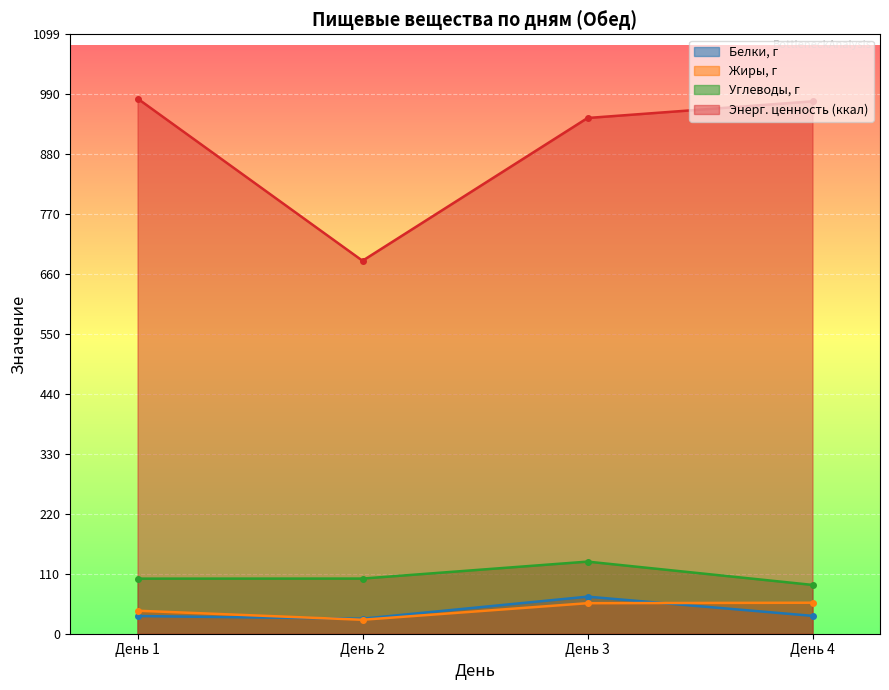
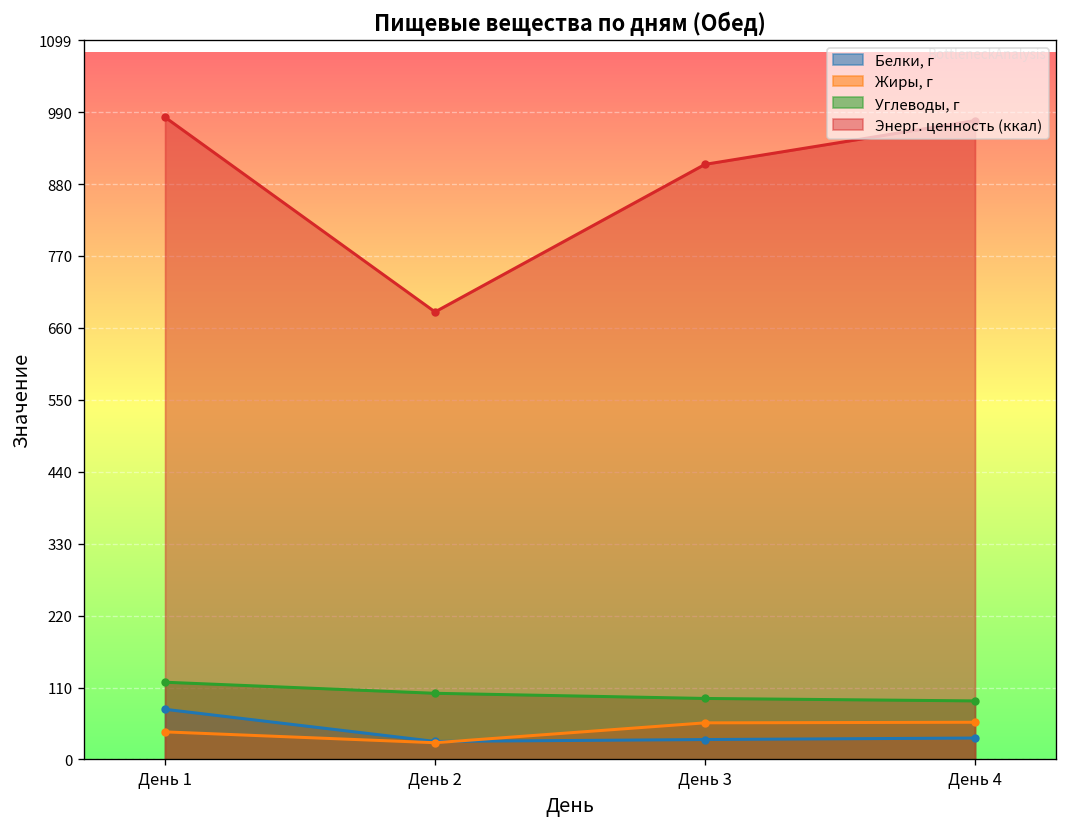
Белки, г, День 1: 30 -> 80
Углеводы, г, День 1: 100 -> 120
Белки, г, День 3: 70 -> 30
Углеводы, г, День 3: 130 -> 90
Энерг. ценность (ккал), День 3: 950 -> 910
